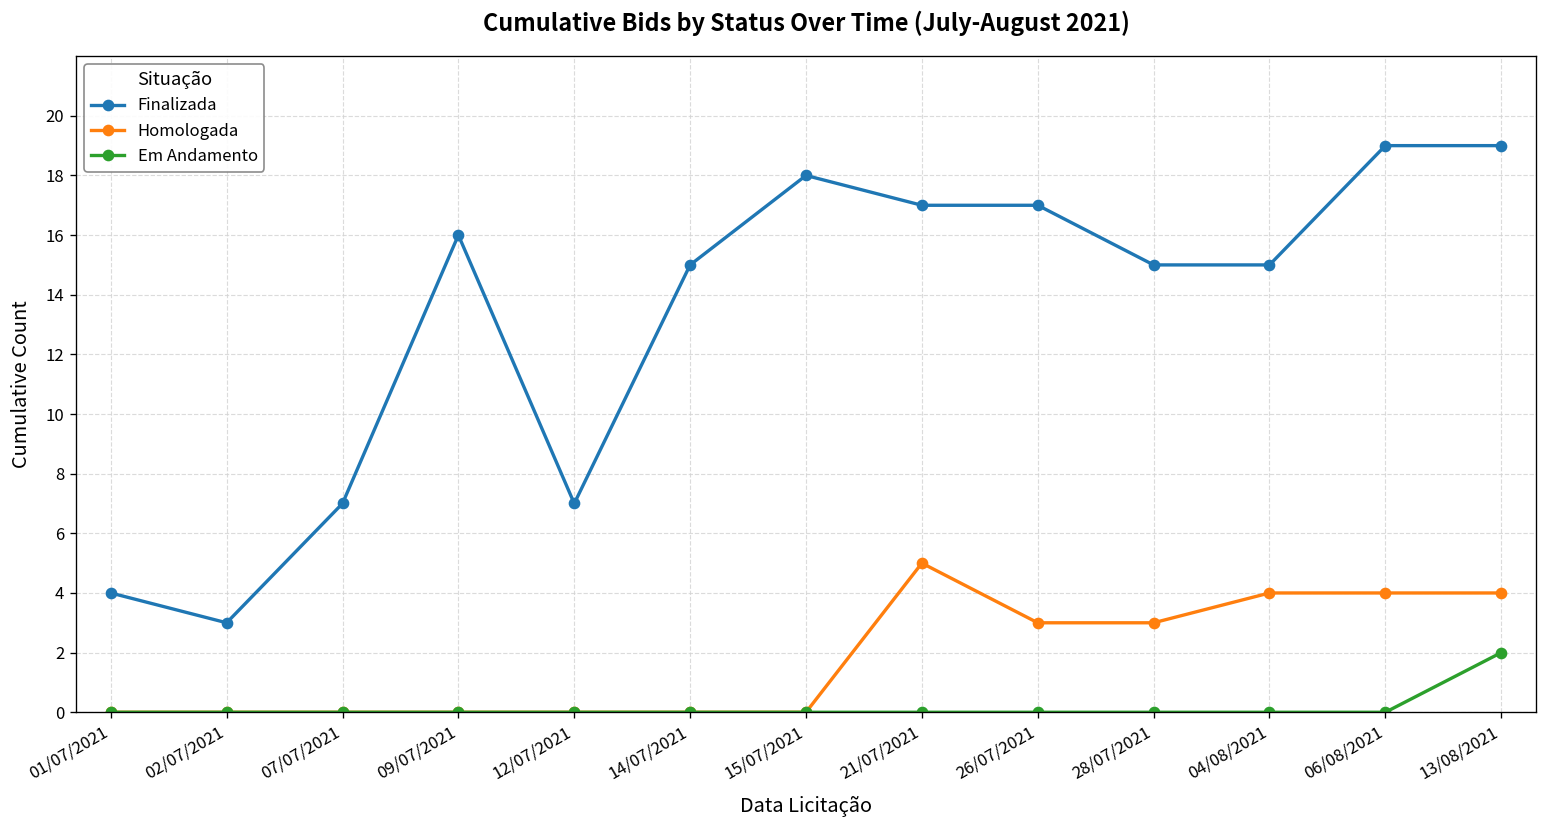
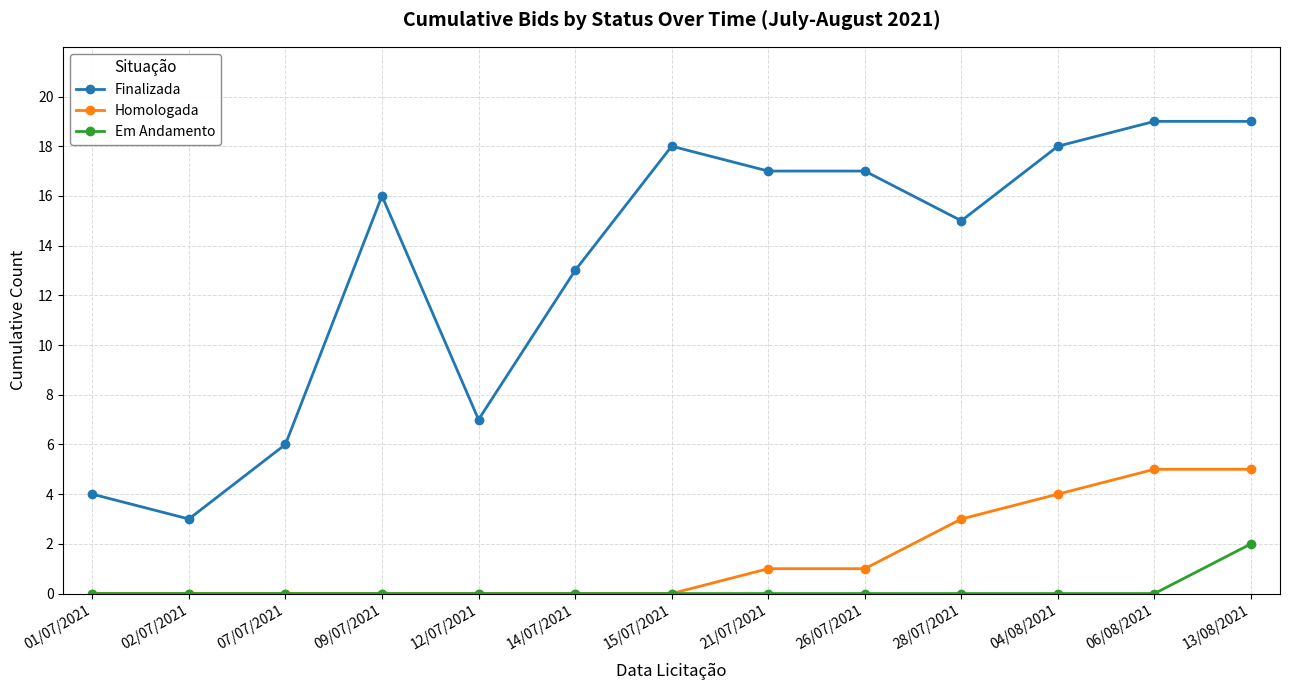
Finalizada, 07/07/2021: 7 -> 6
Finalizada, 14/07/2021: 15 -> 13
Homologada, 21/07/2021: 5 -> 1
Homologada, 26/07/2021: 3 -> 1
Finalizada, 04/08/2021: 15 -> 18
Homologada, 06/08/2021: 4 -> 5
Homologada, 13/08/2021: 4 -> 5
